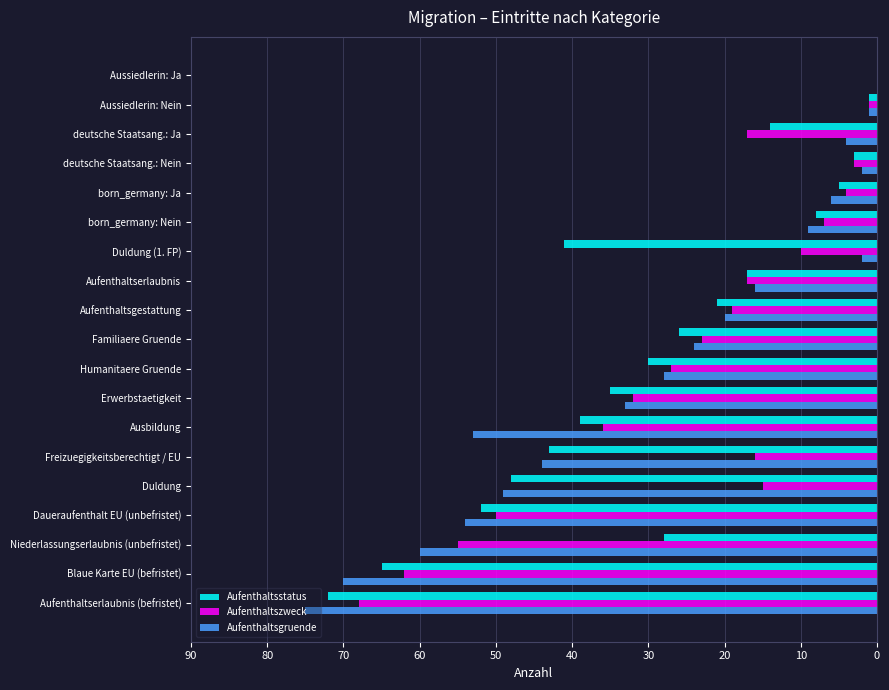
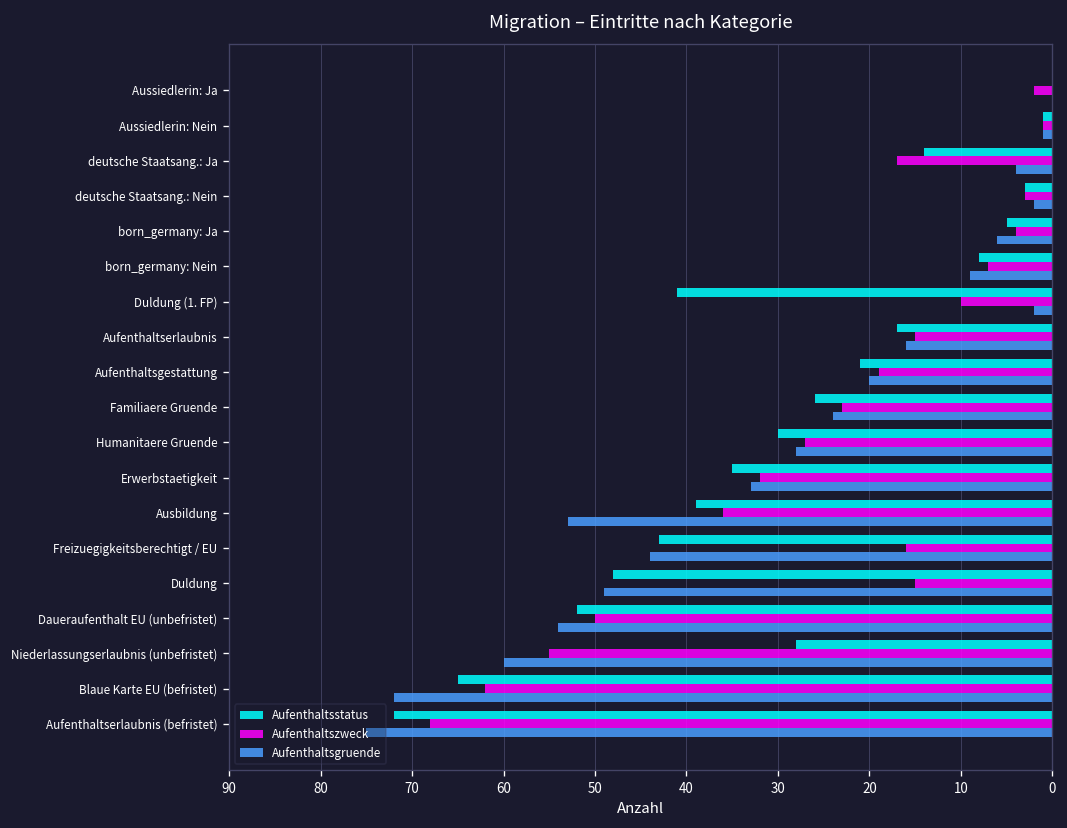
Aufenthaltszweck, Aussiedlerin: Ja: 0 -> 2
Aufenthaltszweck, Aufenthaltserlaubnis: 17 -> 15
Aufenthaltsgruende, Blaue Karte EU (befristet): 70 -> 72
